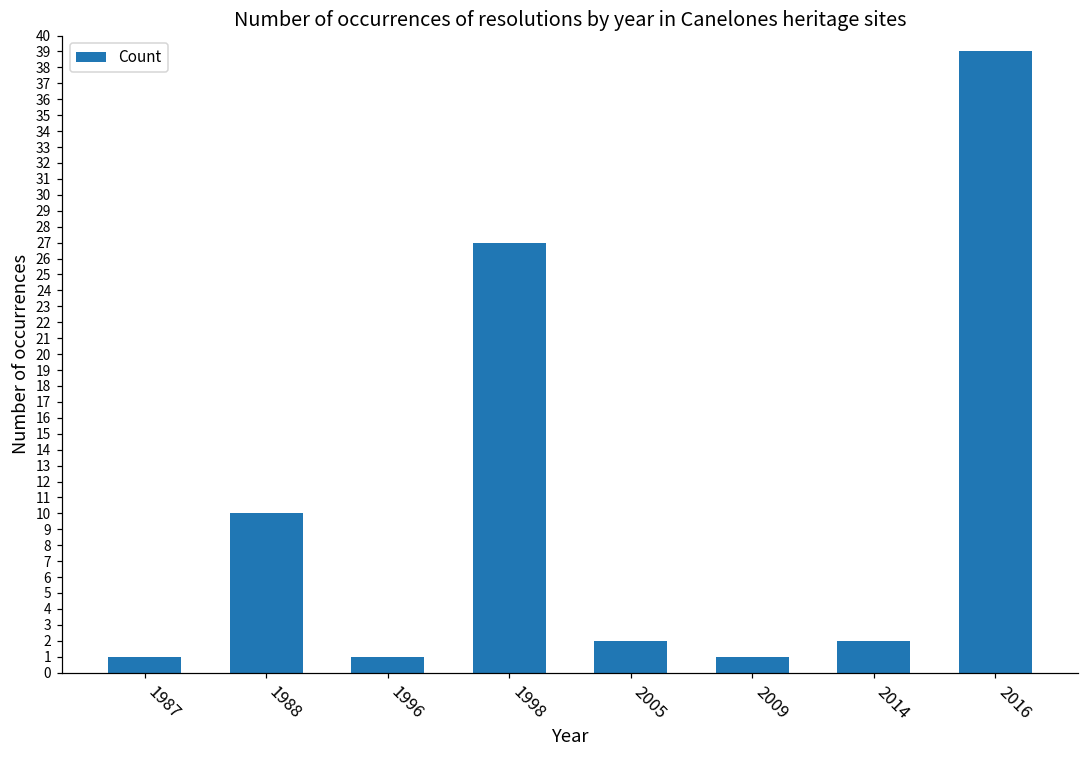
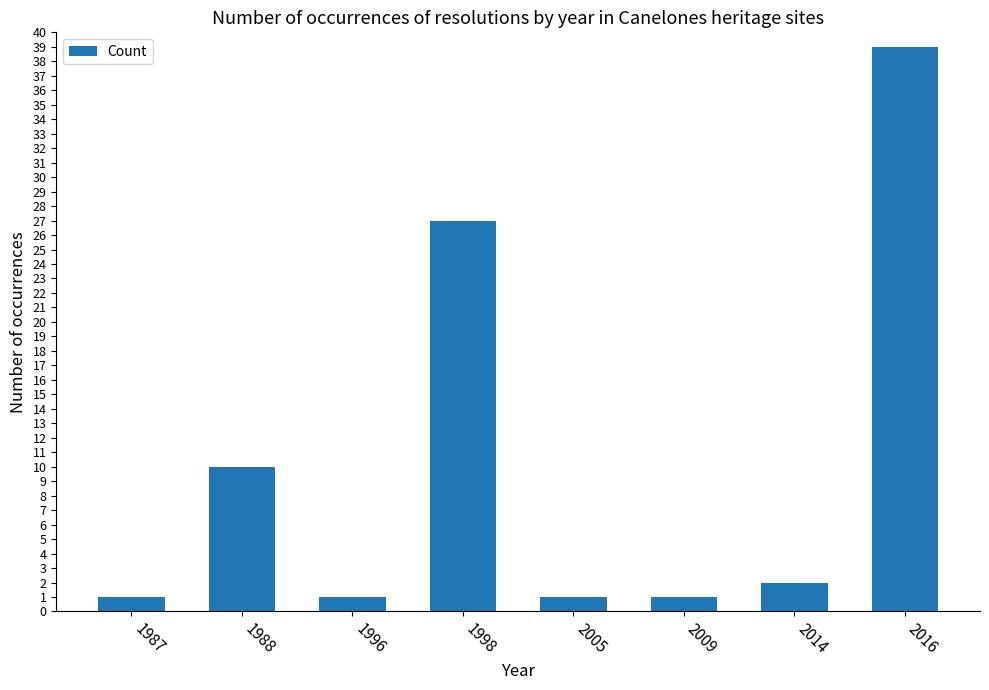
2005: 2 -> 1
